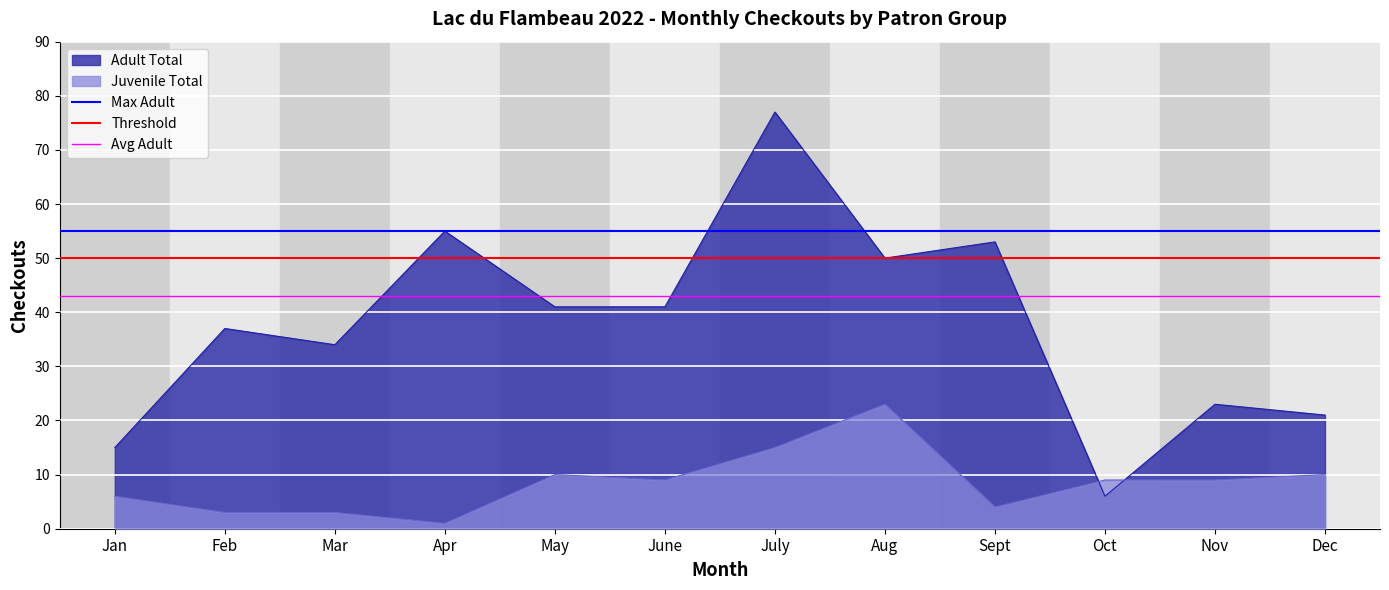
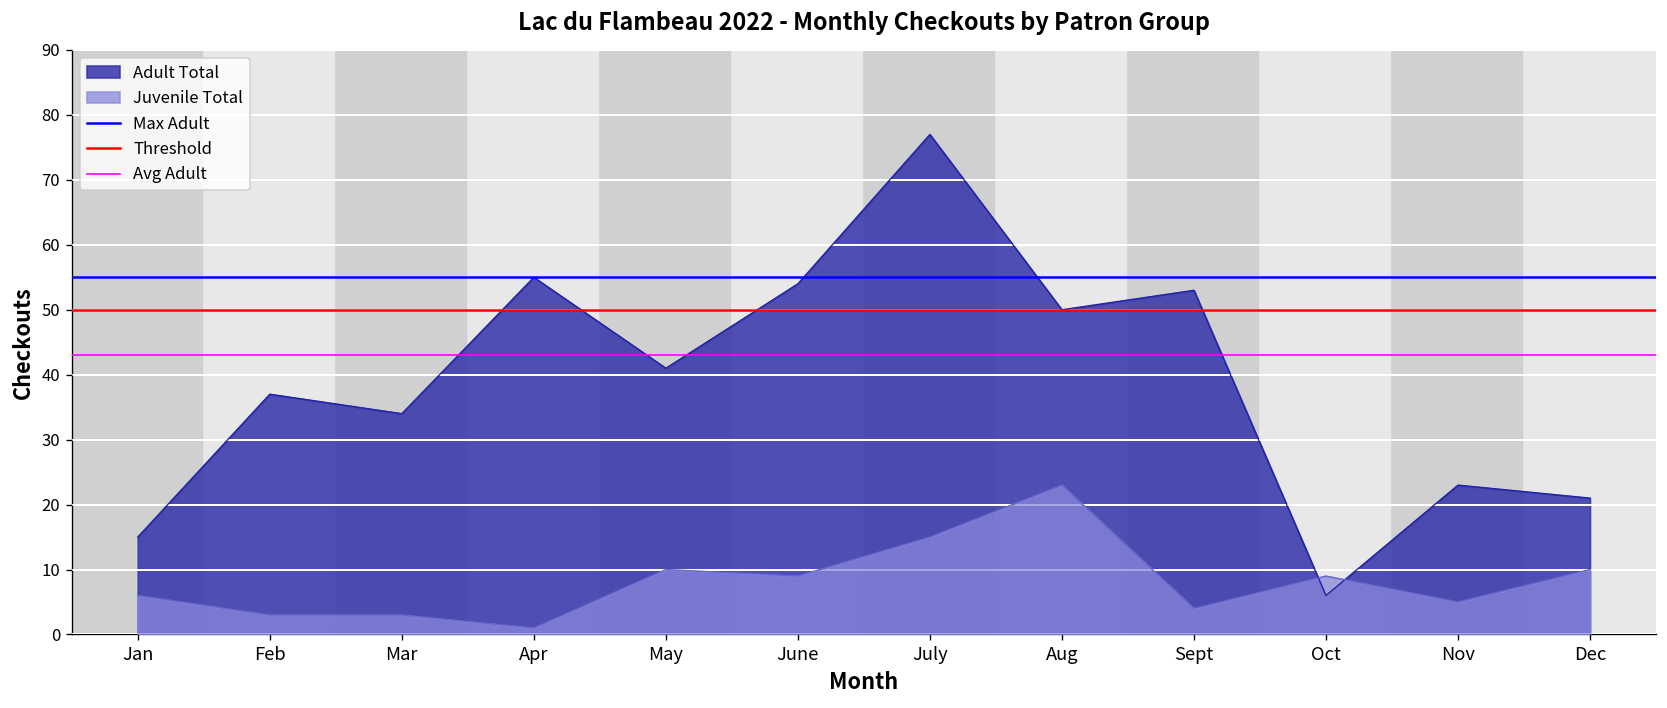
Adult Total, June: 41 -> 54
Juvenile Total, Nov: 9 -> 5
